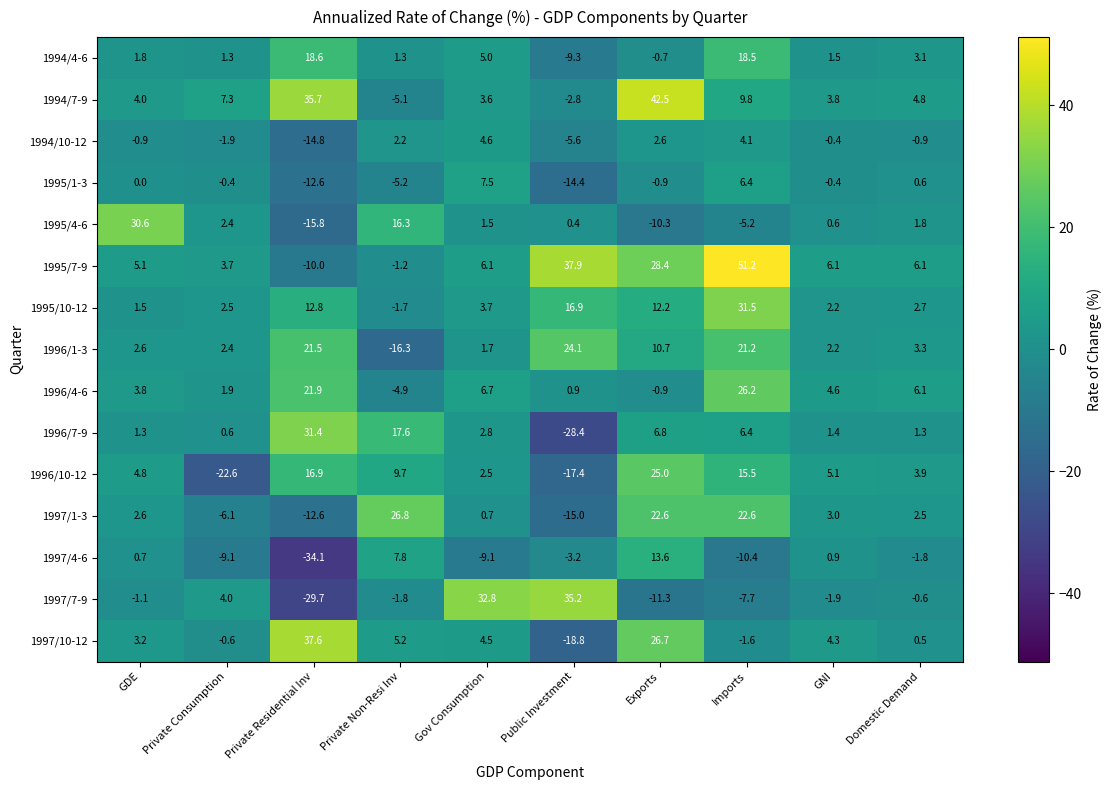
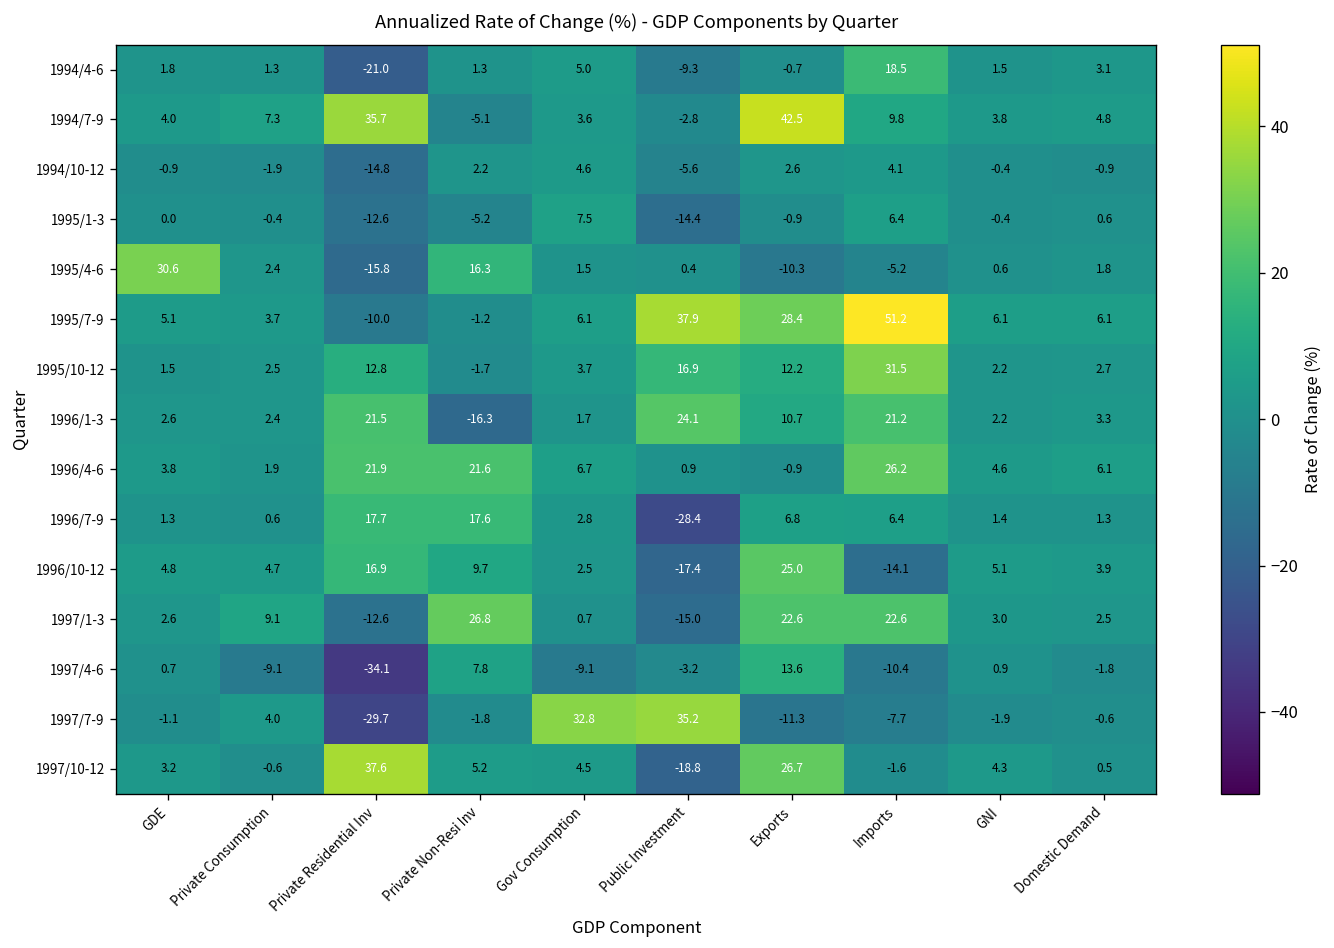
1994/4-6, Private Residential Inv: 18.6 -> -21.0
1996/4-6, Private Non-Resi Inv: -4.9 -> 21.6
1996/7-9, Private Residential Inv: 31.4 -> 17.7
1996/10-12, Private Consumption: -22.6 -> 4.7
1996/10-12, Imports: 15.5 -> -14.1
1997/1-3, Private Consumption: -6.1 -> 9.1
